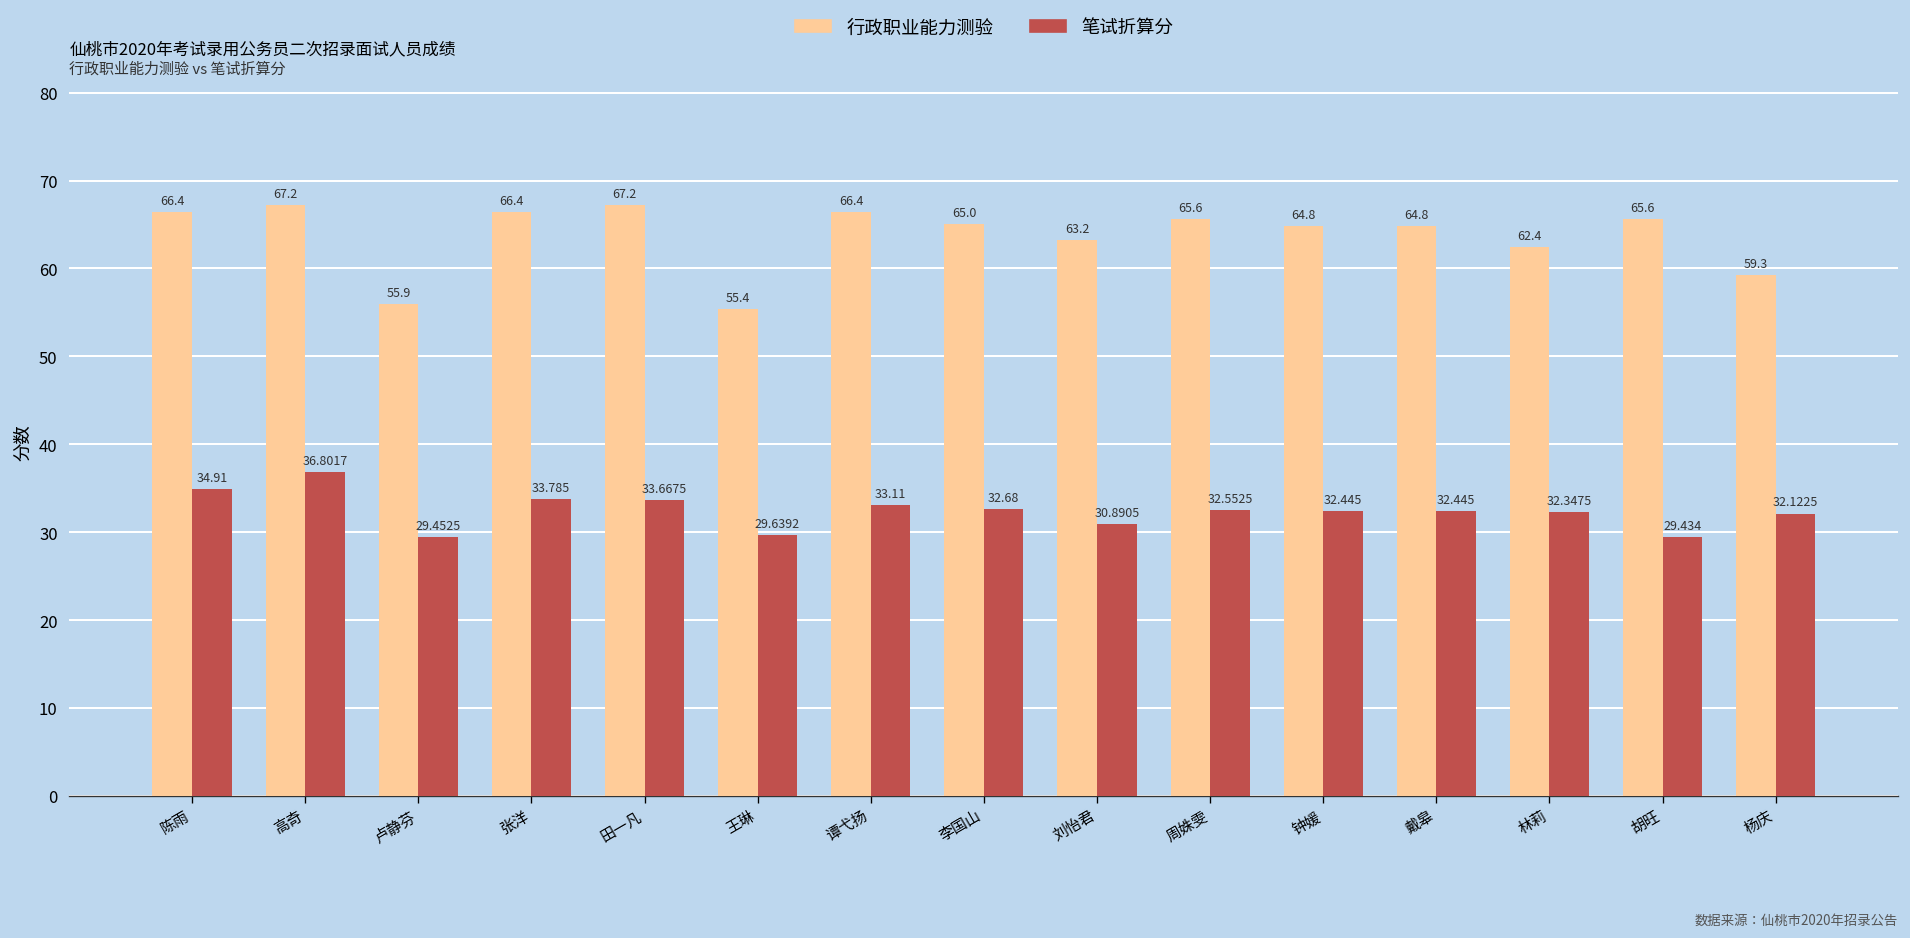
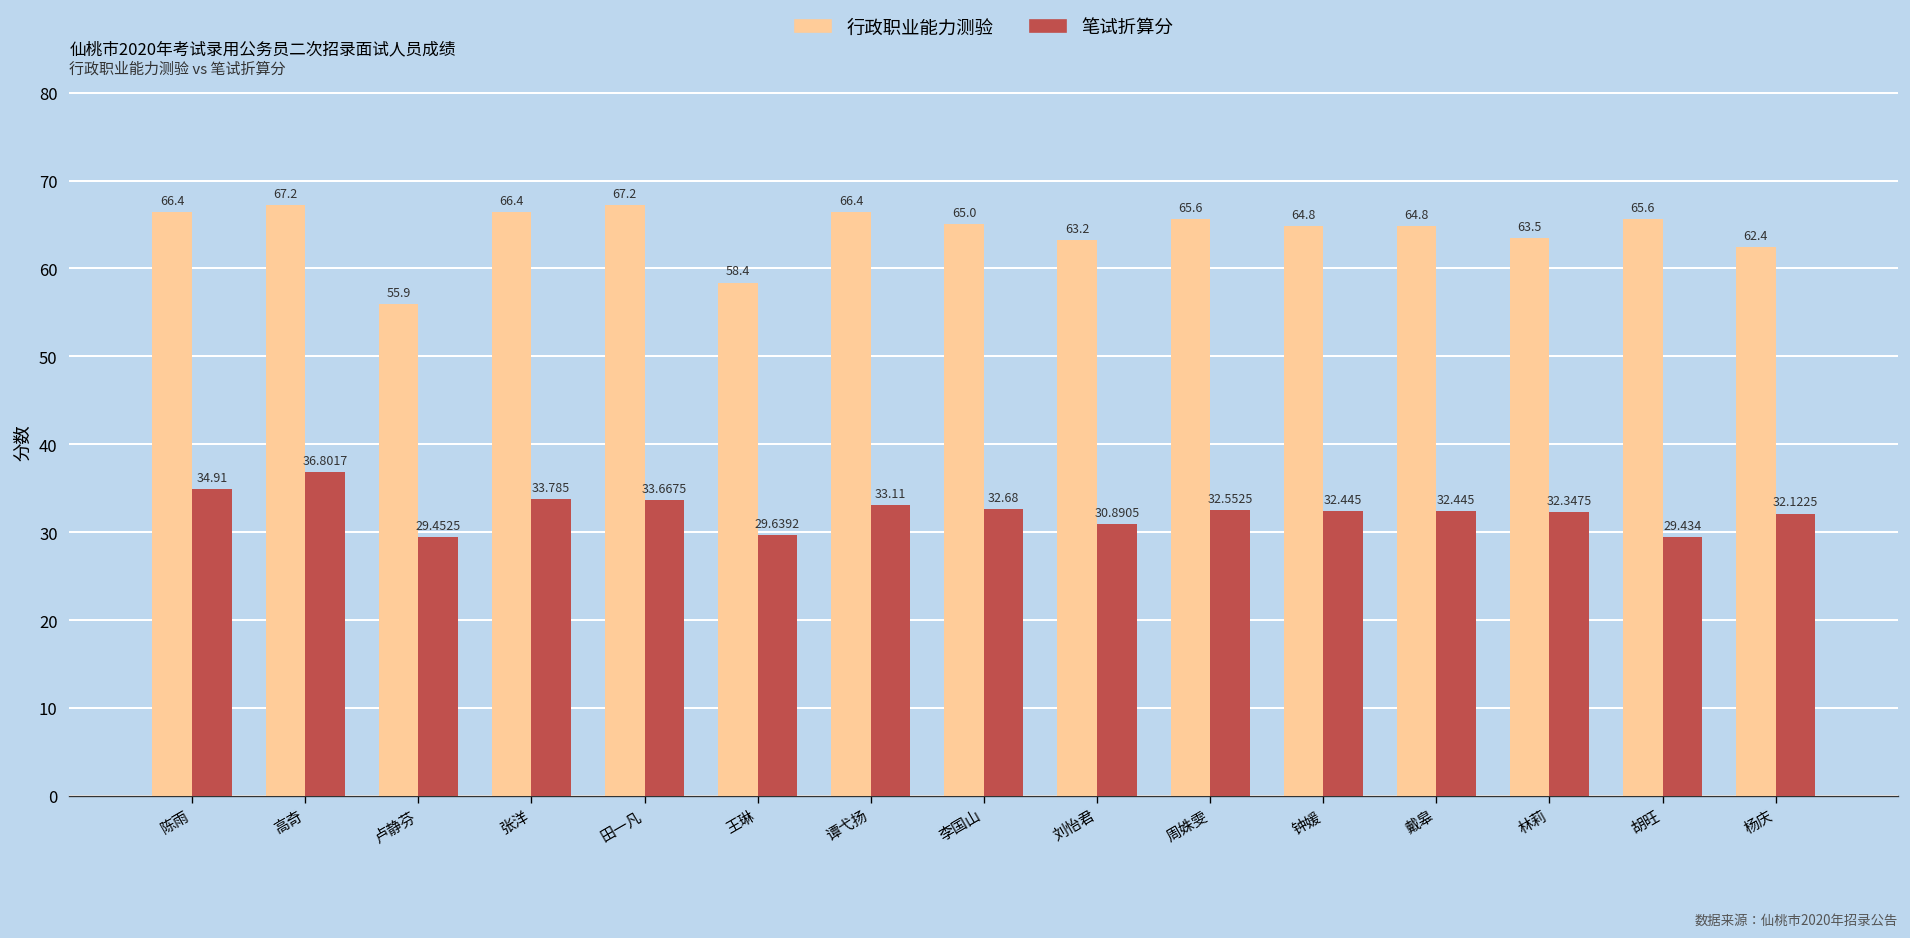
行政职业能力测验, 王琳: 55.4 -> 58.4
行政职业能力测验, 林莉: 62.4 -> 63.5
行政职业能力测验, 杨庆: 59.3 -> 62.4
